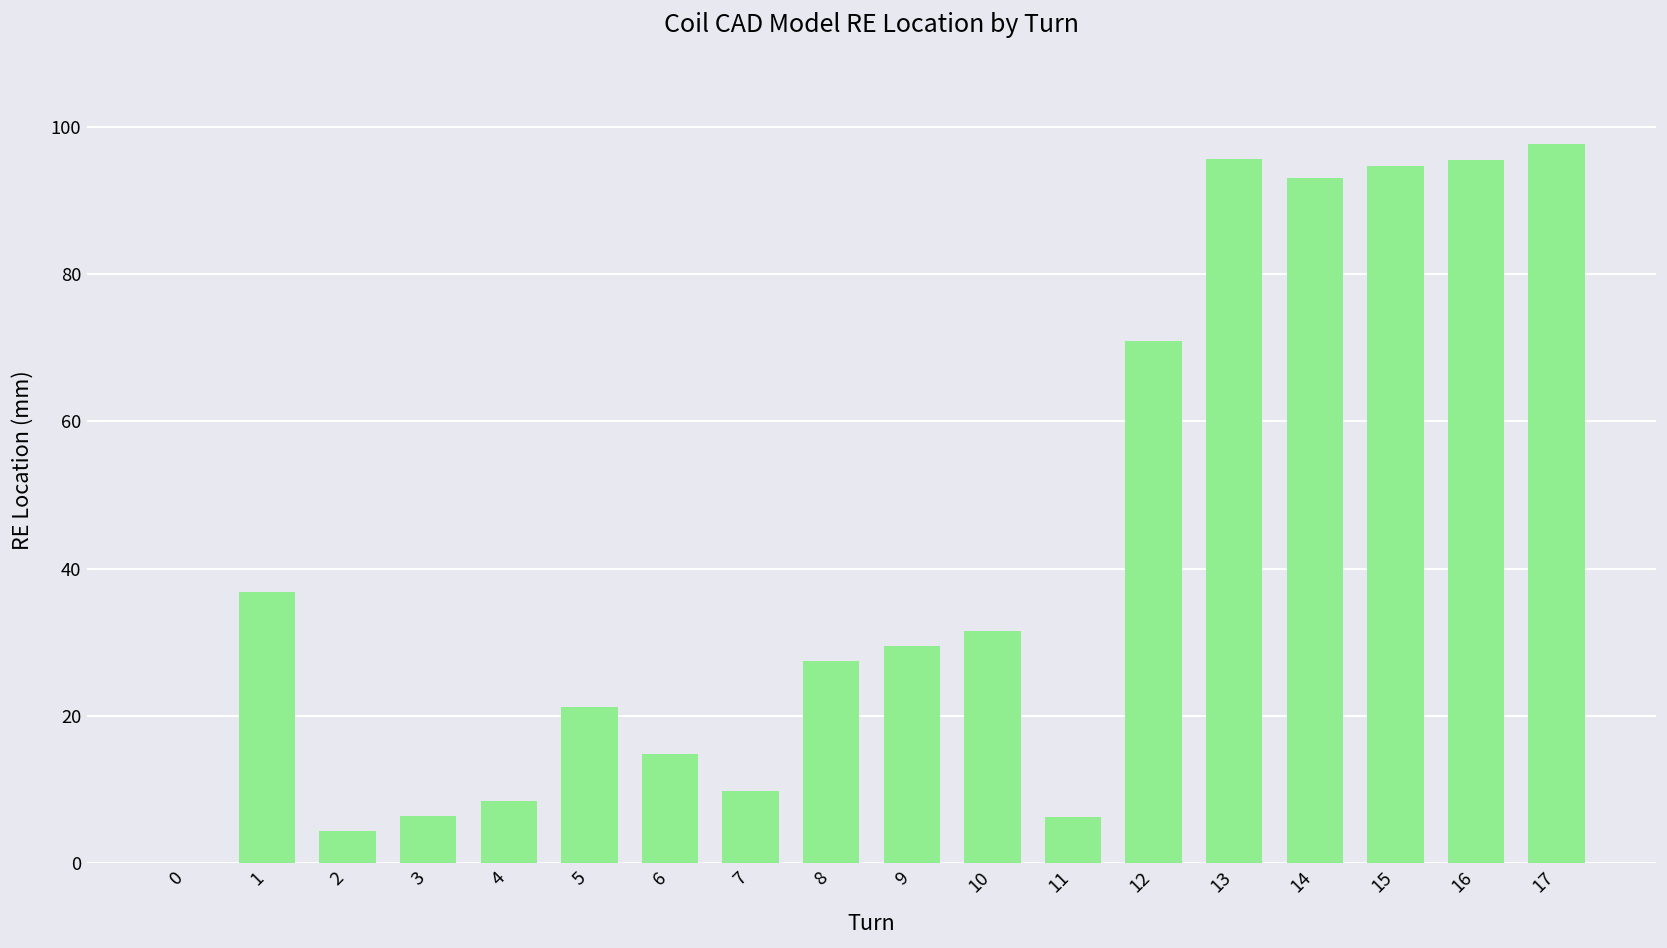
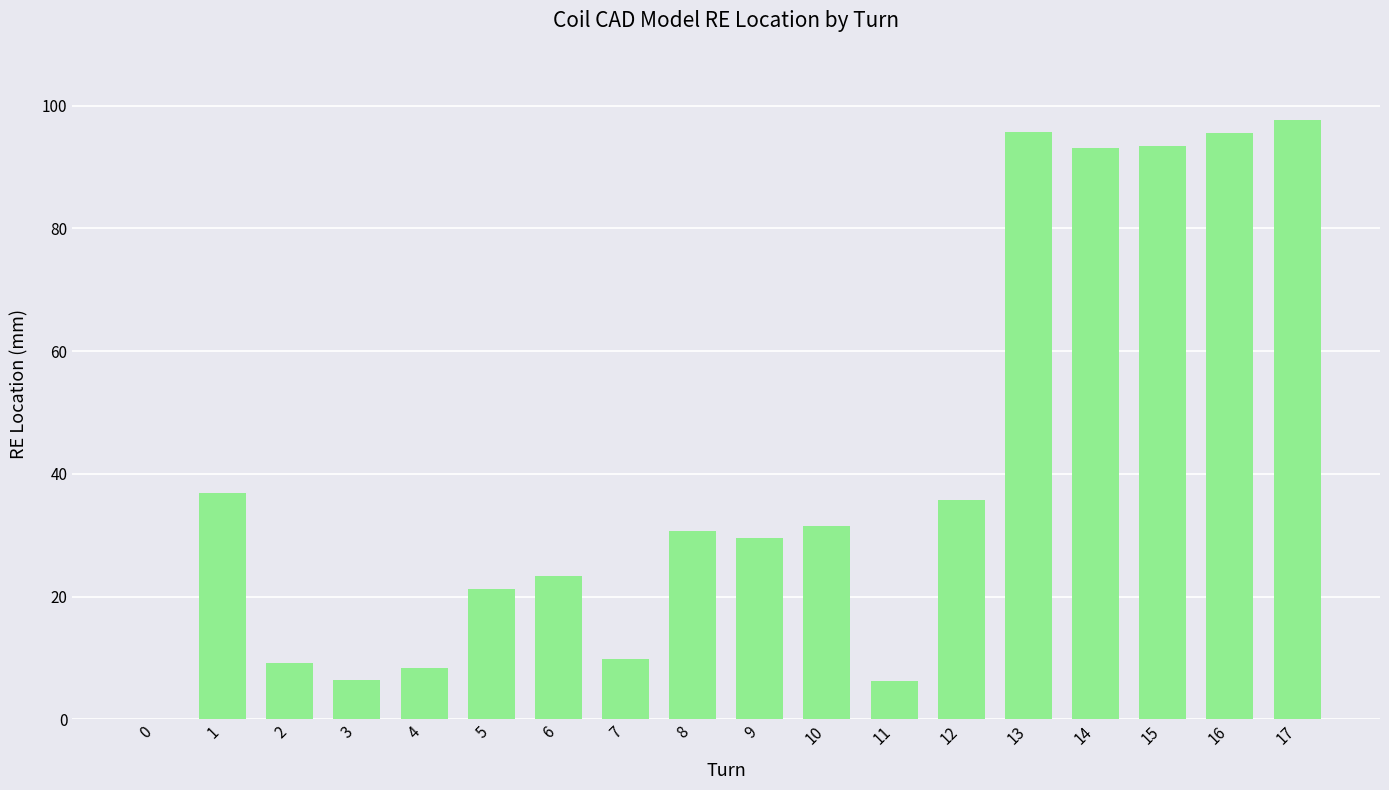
2: 4 -> 9
6: 15 -> 23
8: 27 -> 31
12: 71 -> 36
15: 95 -> 93
